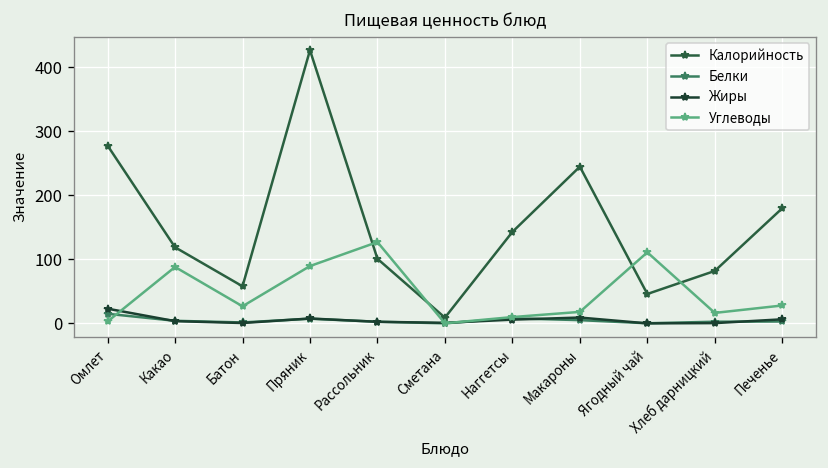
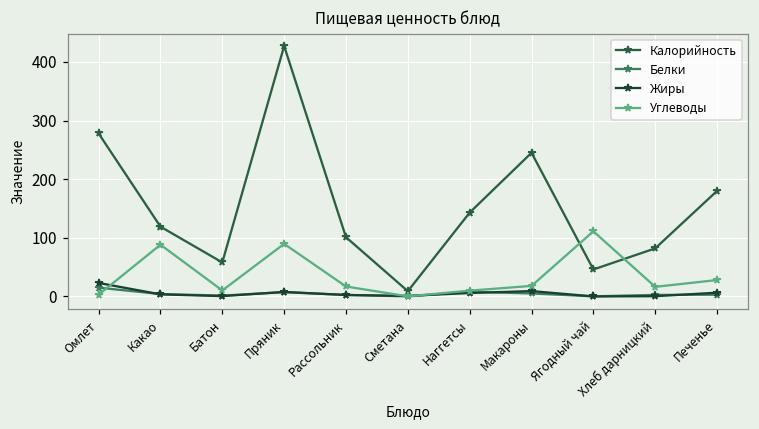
Углеводы, Батон: 30 -> 10
Углеводы, Рассольник: 130 -> 20
